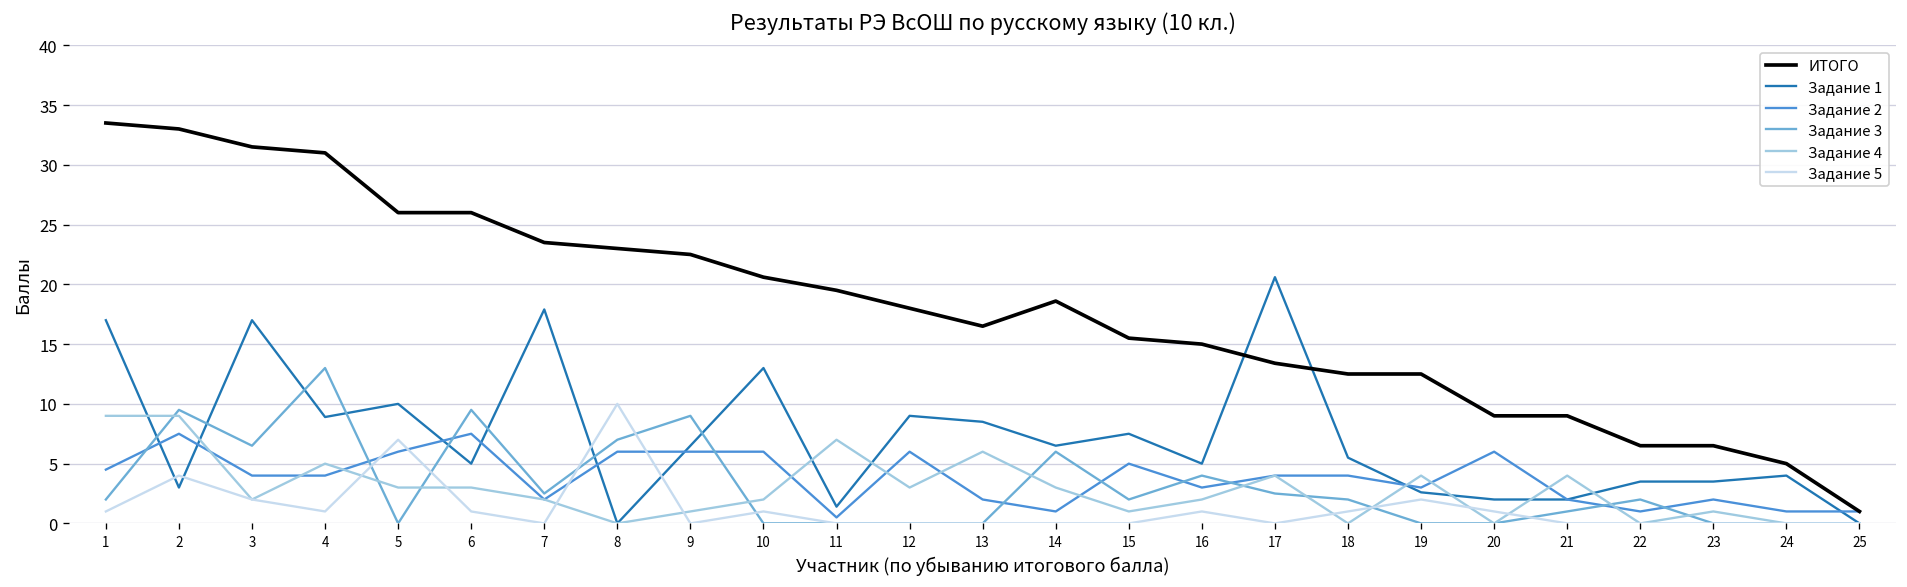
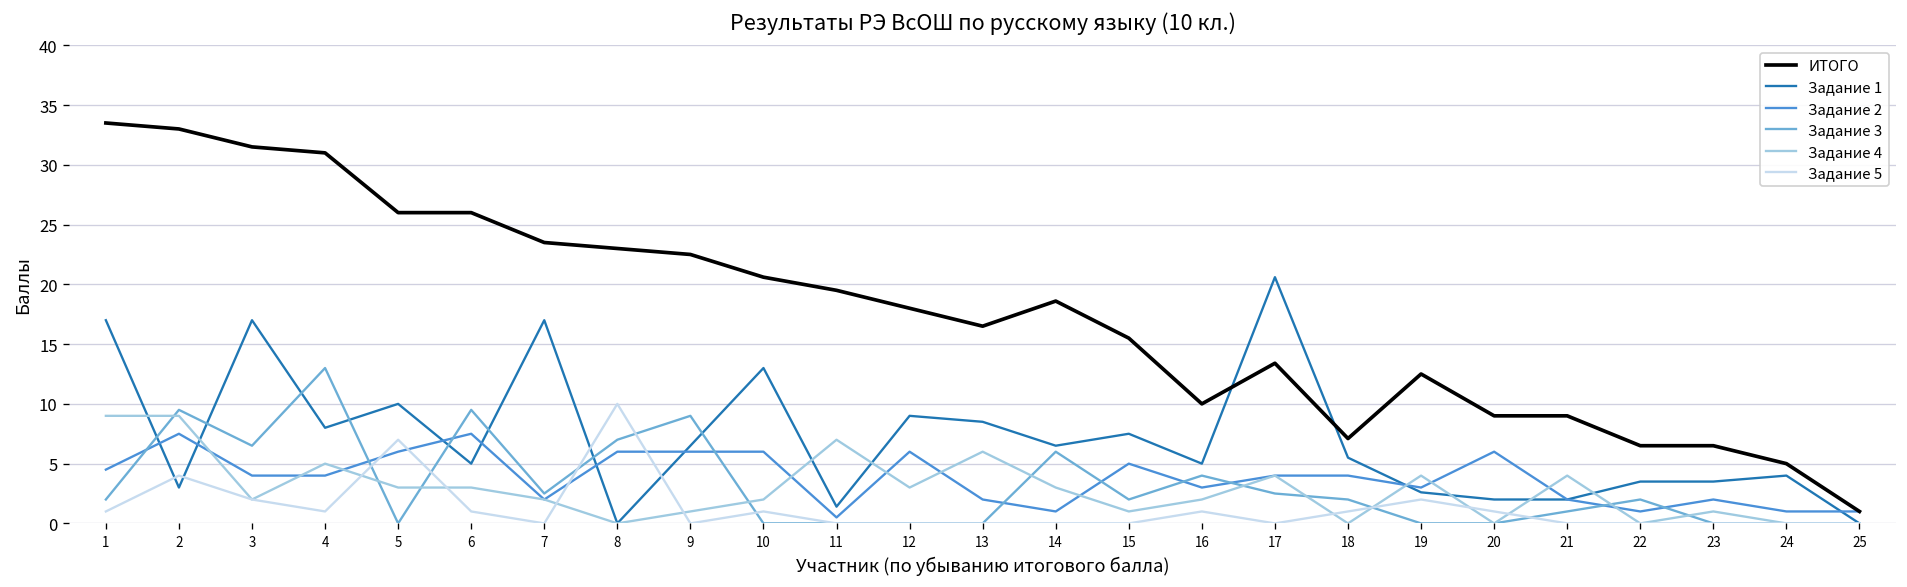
Задание 1, 4: 9 -> 8
Задание 1, 7: 18 -> 17
ИТОГО, 16: 15 -> 10
ИТОГО, 18: 13 -> 7
